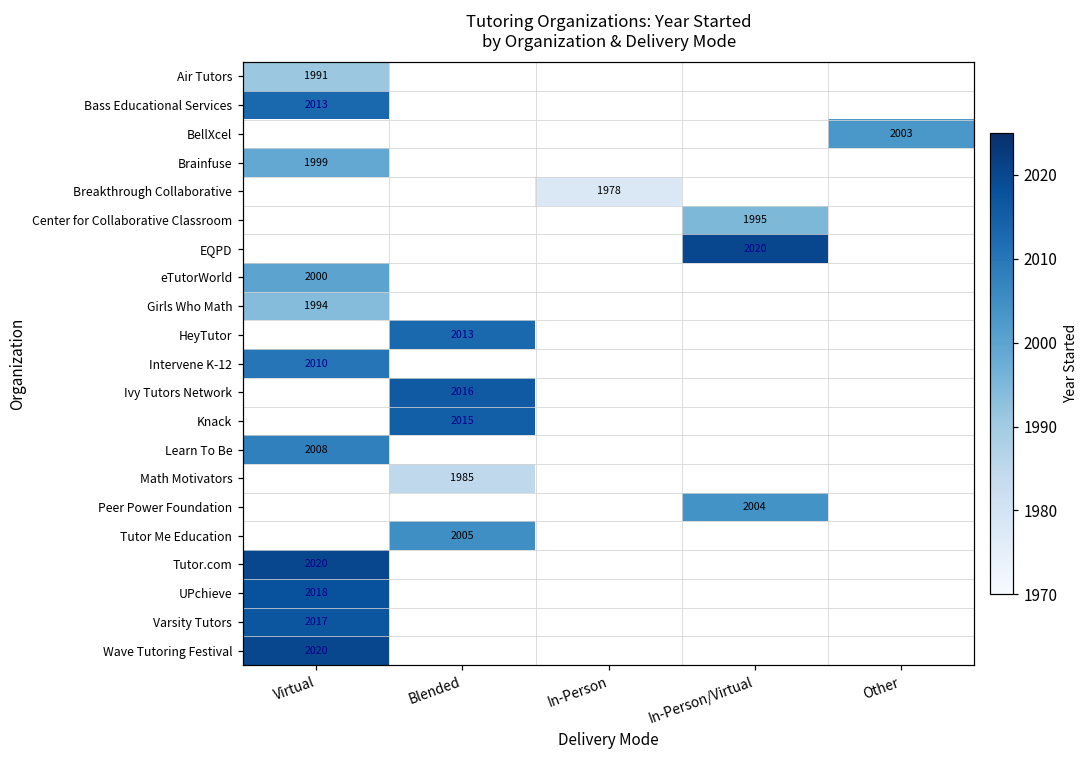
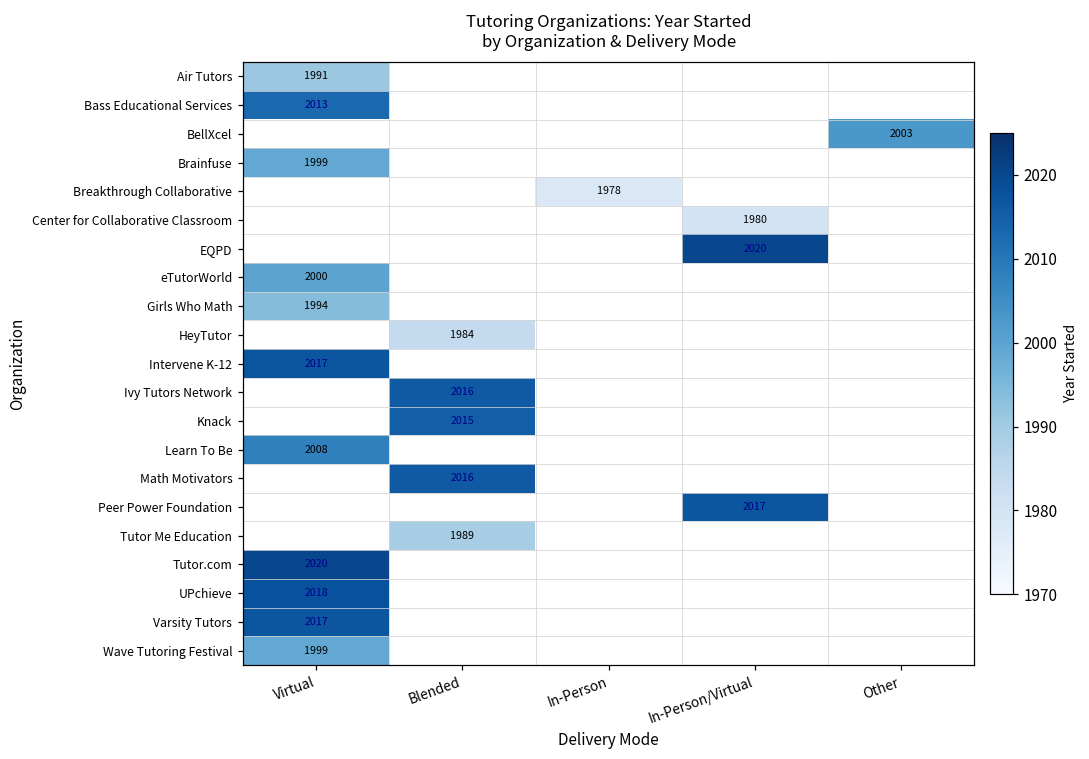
Center for Collaborative Classroom, In-Person/Virtual: 1995 -> 1980
HeyTutor, Blended: 2013 -> 1984
Intervene K-12, Virtual: 2010 -> 2017
Math Motivators, Blended: 1985 -> 2016
Peer Power Foundation, In-Person/Virtual: 2004 -> 2017
Tutor Me Education, Blended: 2005 -> 1989
Wave Tutoring Festival, Virtual: 2020 -> 1999
